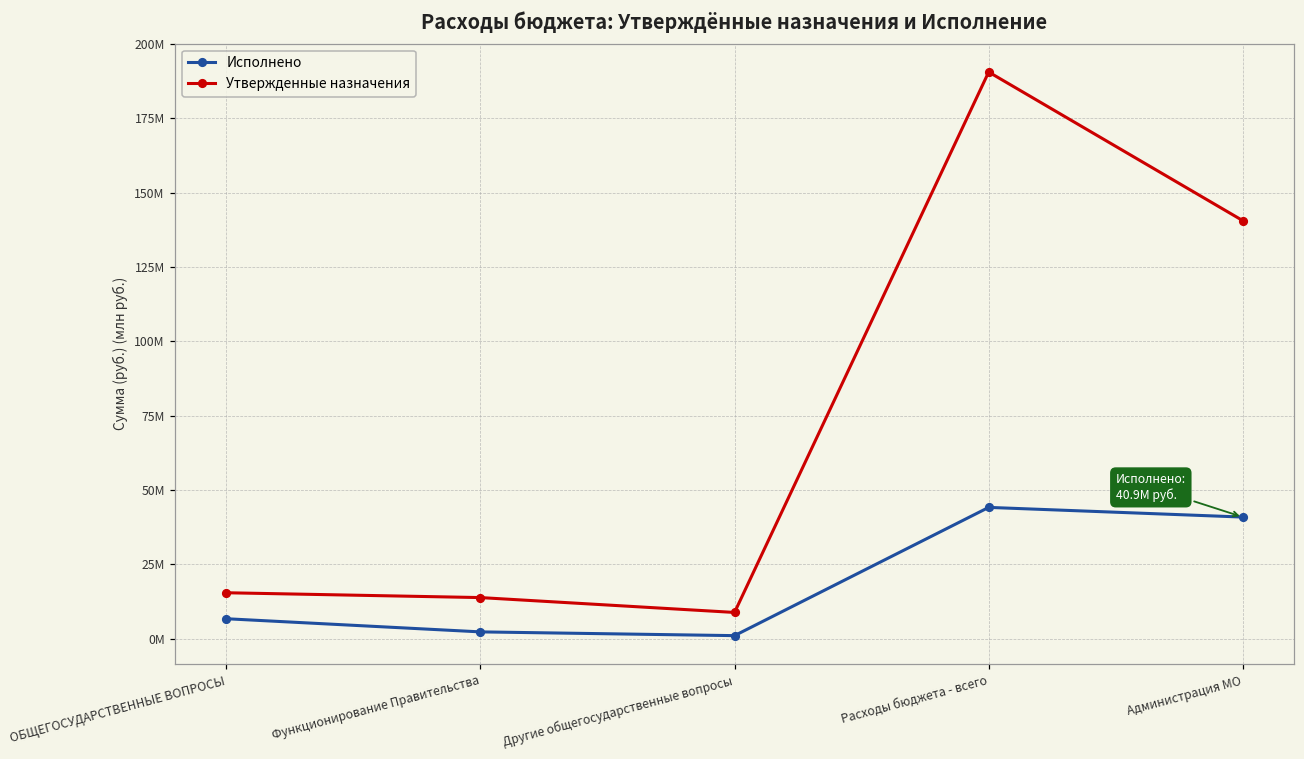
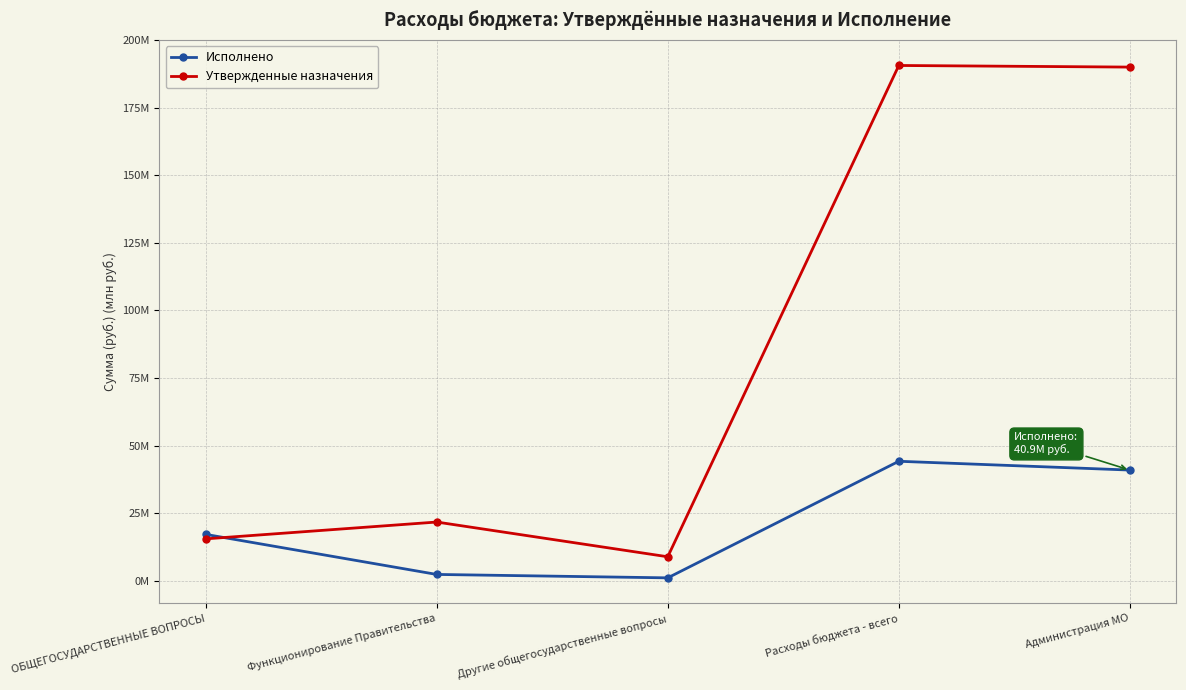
Исполнено, ОБЩЕГОСУДАРСТВЕННЫЕ ВОПРОСЫ: 7000000 -> 17000000
Утвержденные назначения, Функционирование Правительства: 14000000 -> 22000000
Утвержденные назначения, Администрация МО: 141000000 -> 190000000
